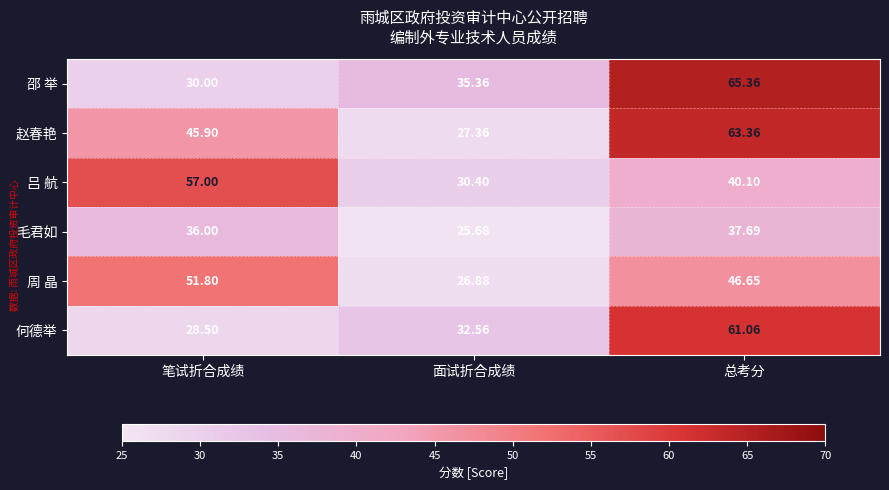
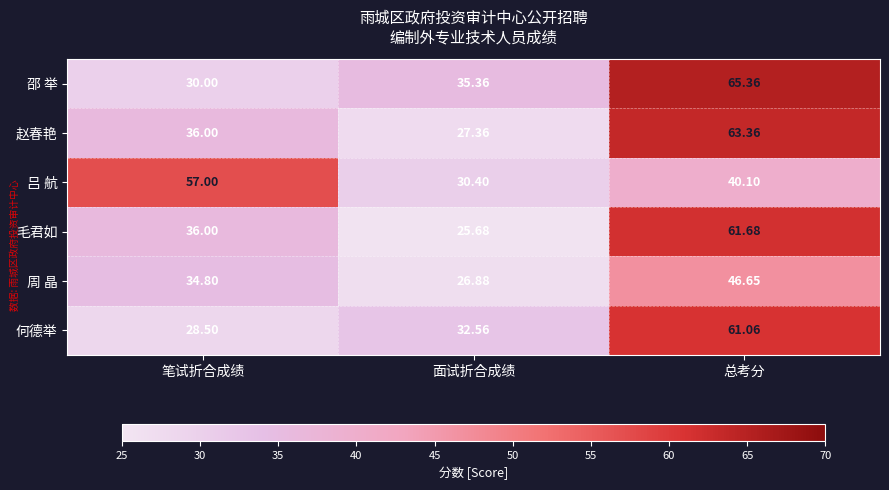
赵春艳, 笔试折合成绩: 45.90 -> 36.00
毛君如, 总考分: 37.69 -> 61.68
周 晶, 笔试折合成绩: 51.80 -> 34.80
